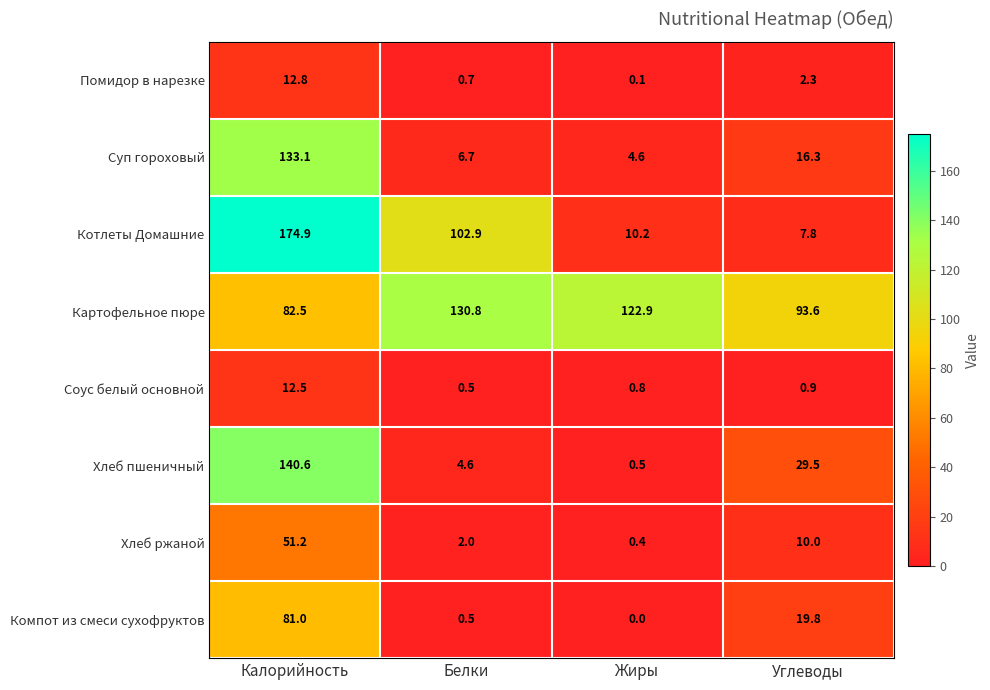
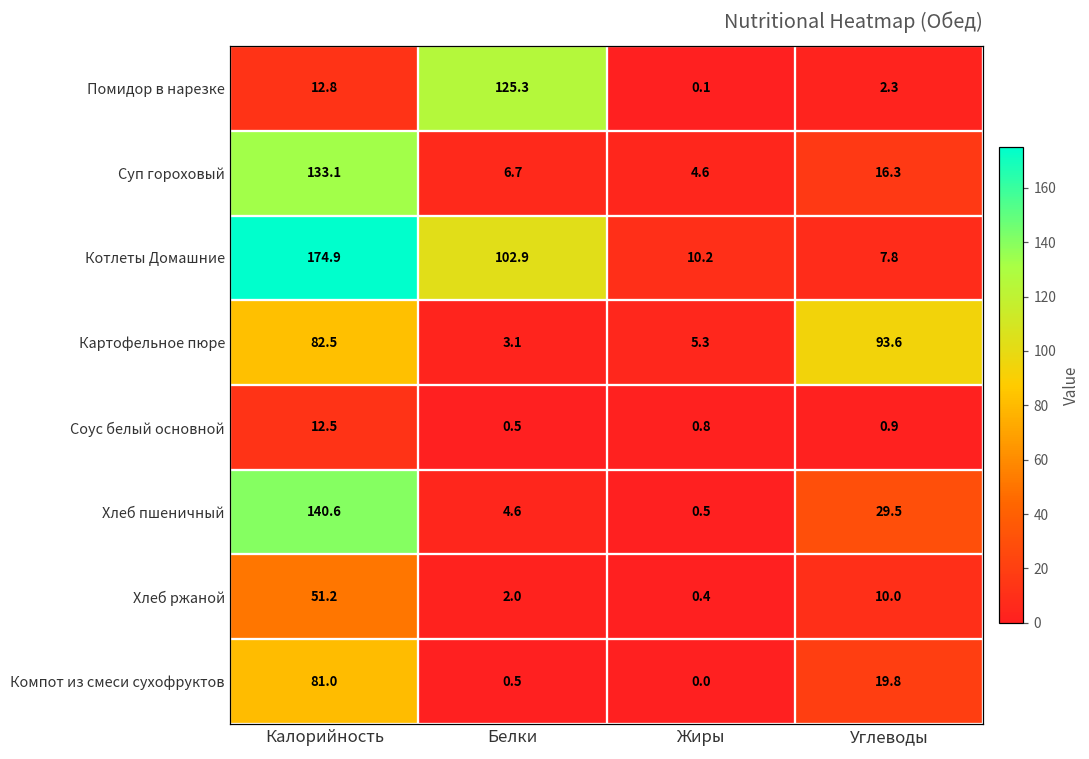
Помидор в нарезке, Белки: 0.7 -> 125.3
Картофельное пюре, Белки: 130.8 -> 3.1
Картофельное пюре, Жиры: 122.9 -> 5.3
